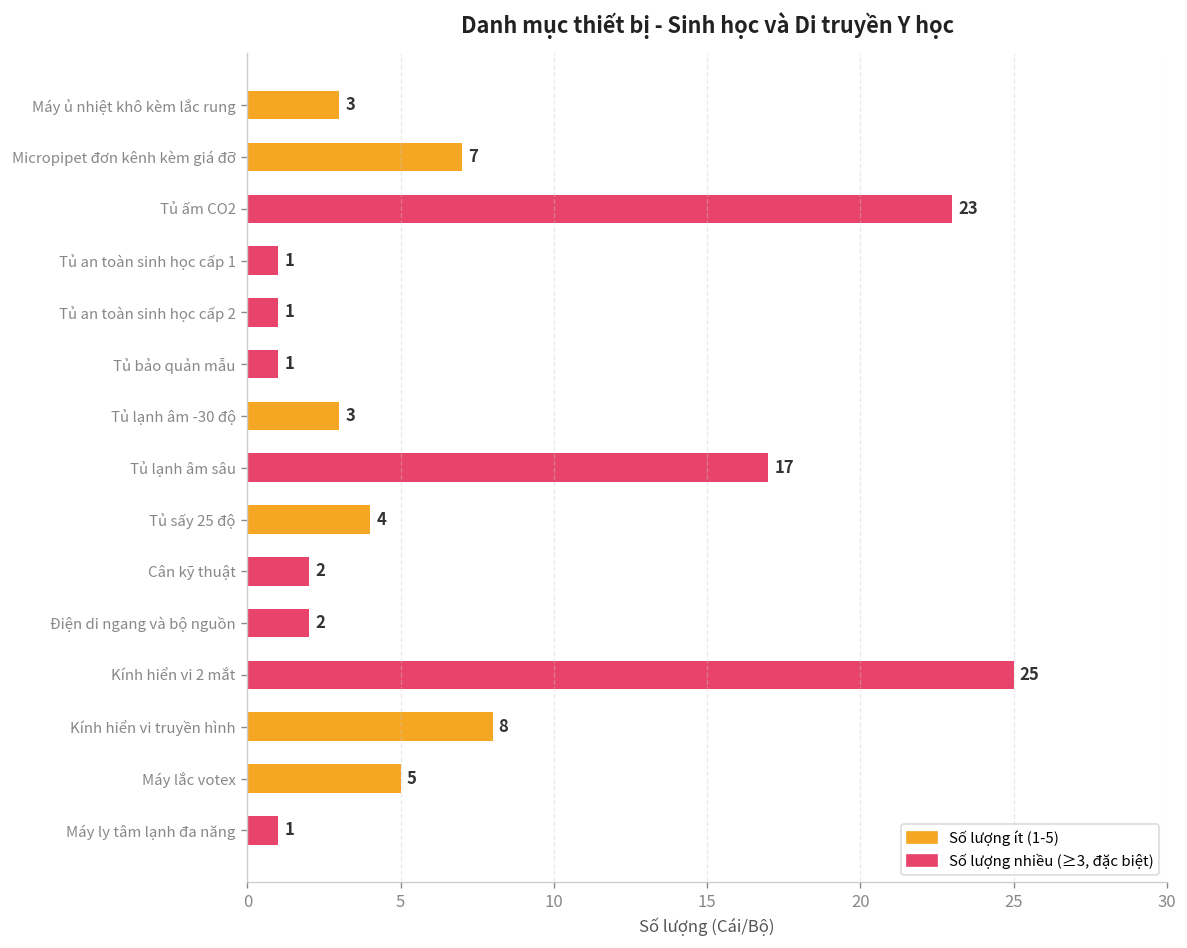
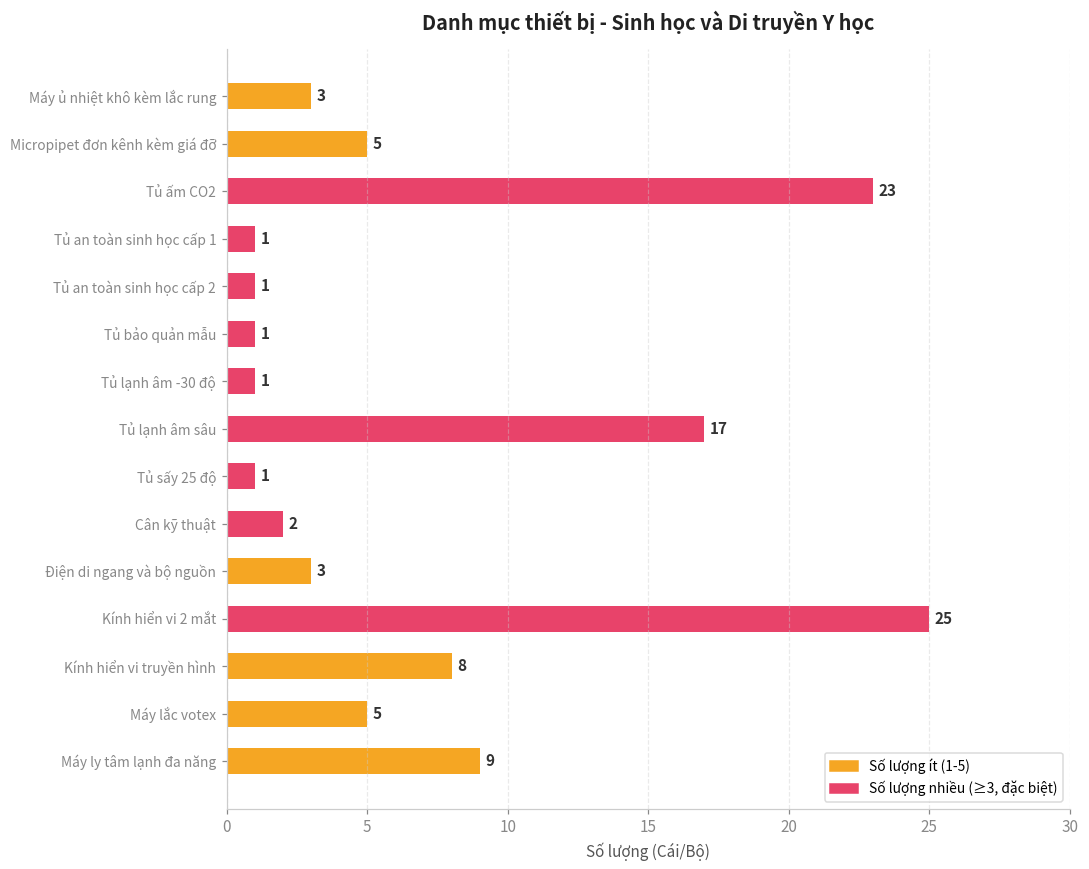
Micropipet đơn kênh kèm giá đỡ: 7 -> 5
Tủ lạnh âm -30 độ: 3 -> 1
Tủ sấy 25 độ: 4 -> 1
Điện di ngang và bộ nguồn: 2 -> 3
Máy ly tâm lạnh đa năng: 1 -> 9
